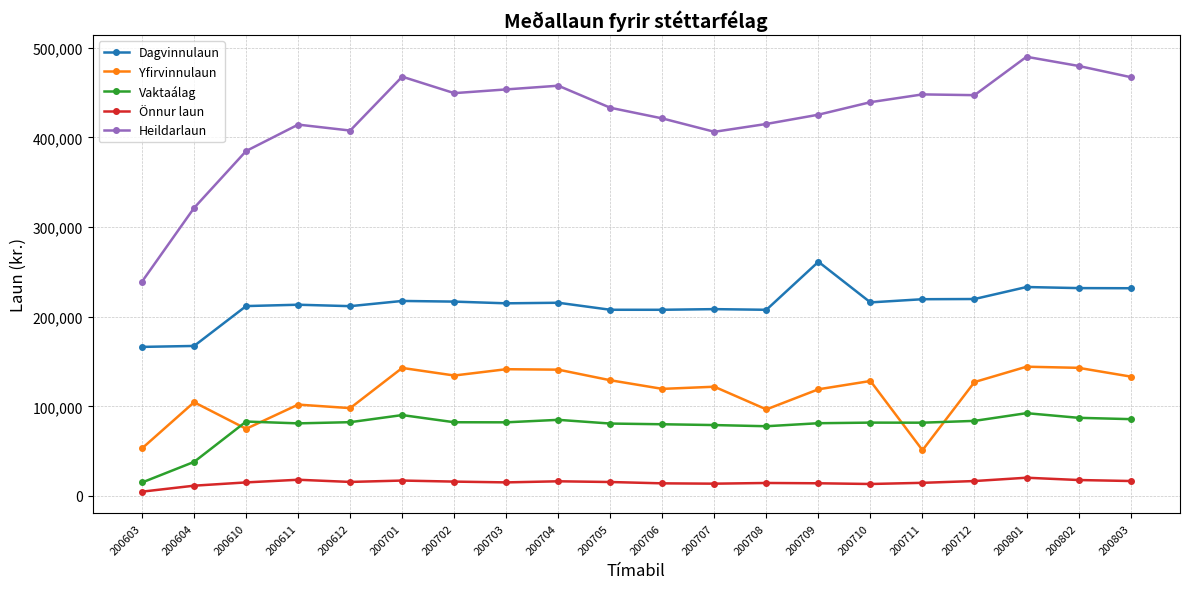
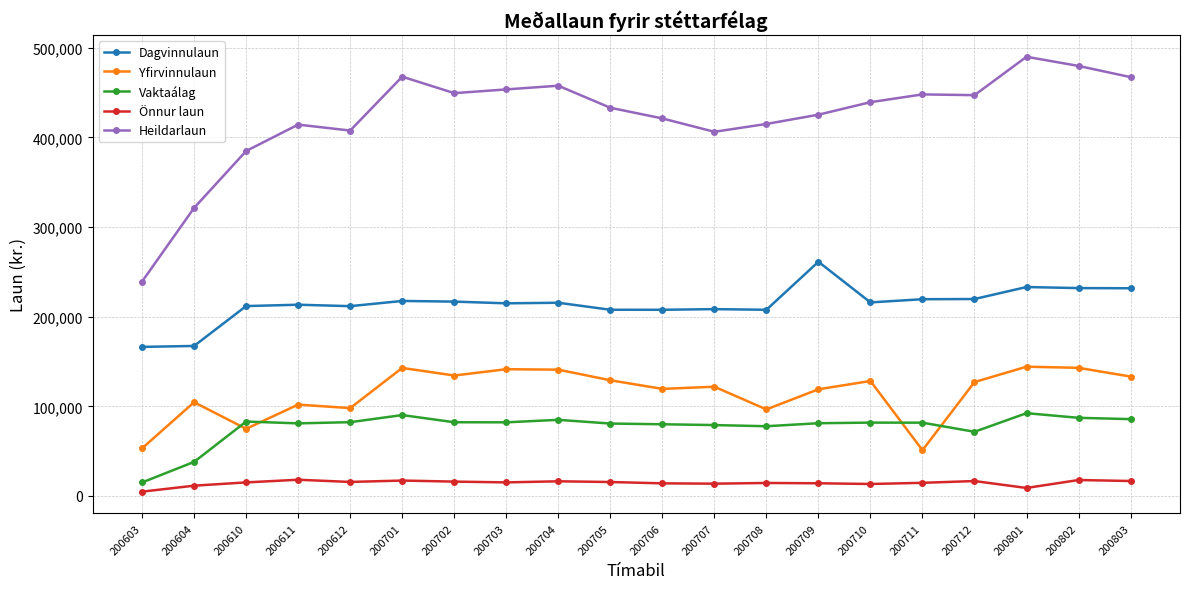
Vaktaálag, 200712: 80,000 -> 70,000
Önnur laun, 200801: 20,000 -> 10,000
